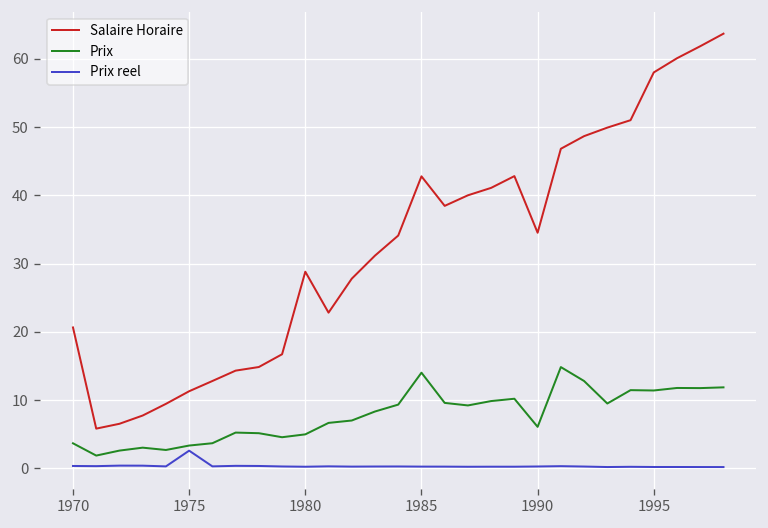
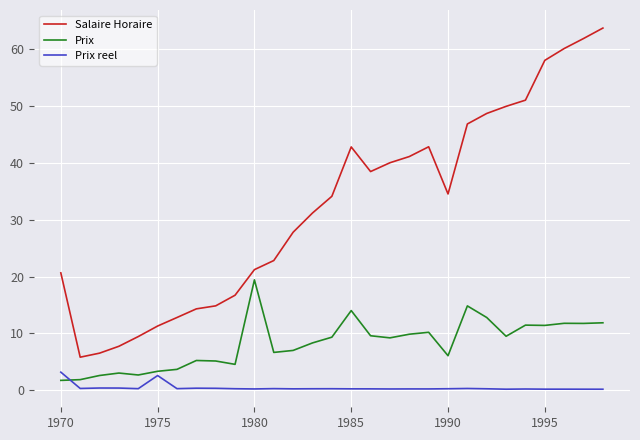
Prix, 1970: 4 -> 2
Prix reel, 1970: 0 -> 3
Salaire Horaire, 1980: 29 -> 21
Prix, 1980: 5 -> 19
